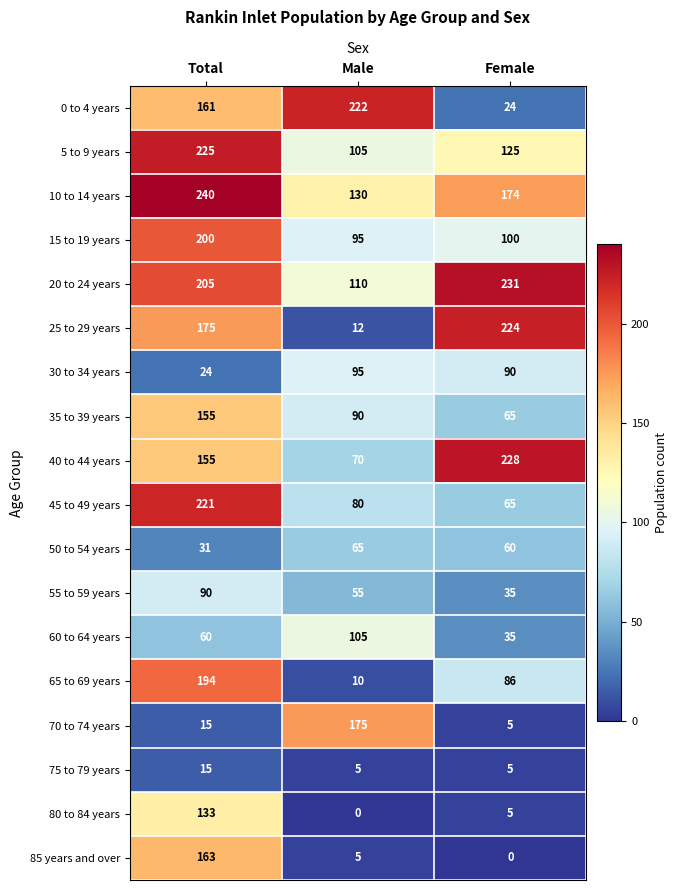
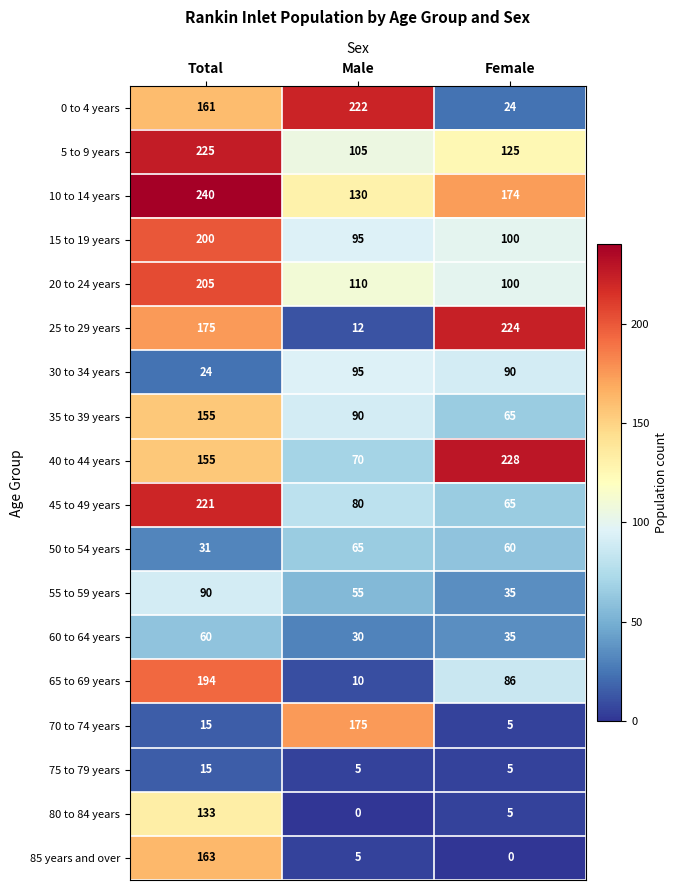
20 to 24 years, Female: 231 -> 100
60 to 64 years, Male: 105 -> 30
